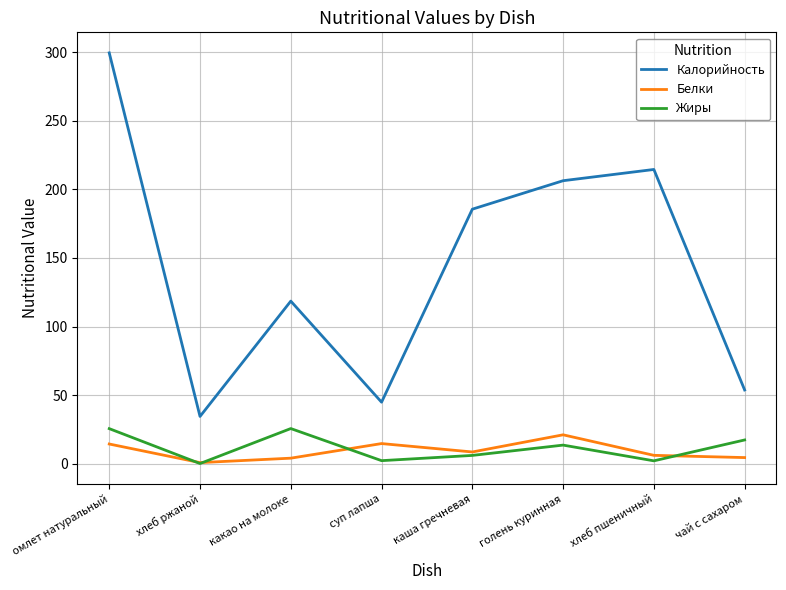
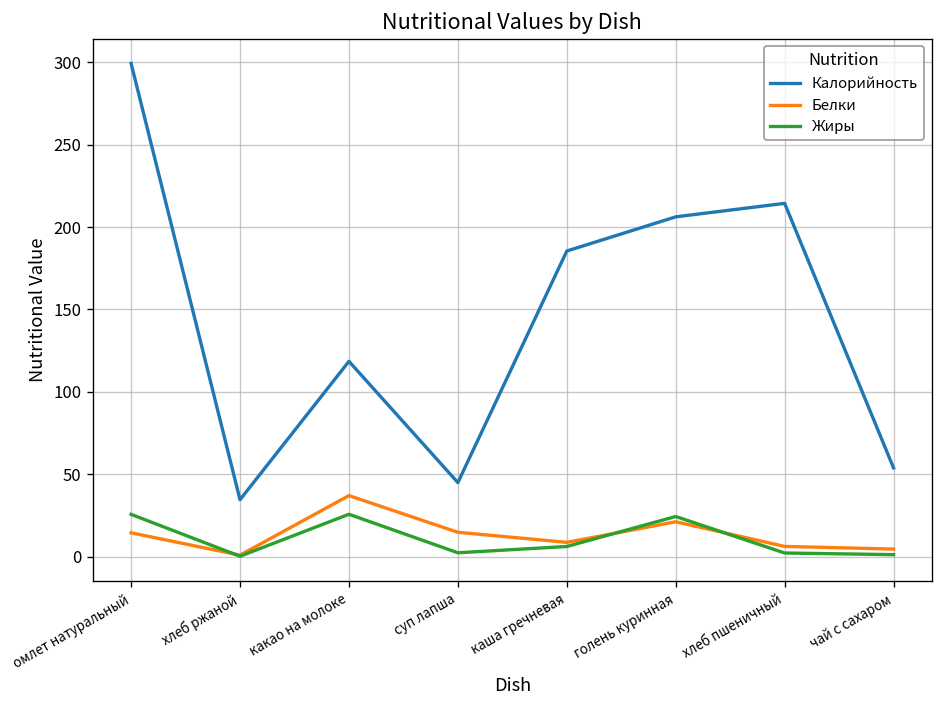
Белки, какао на молоке: 4 -> 37
Жиры, голень куринная: 14 -> 24
Жиры, чай с сахаром: 17 -> 1
